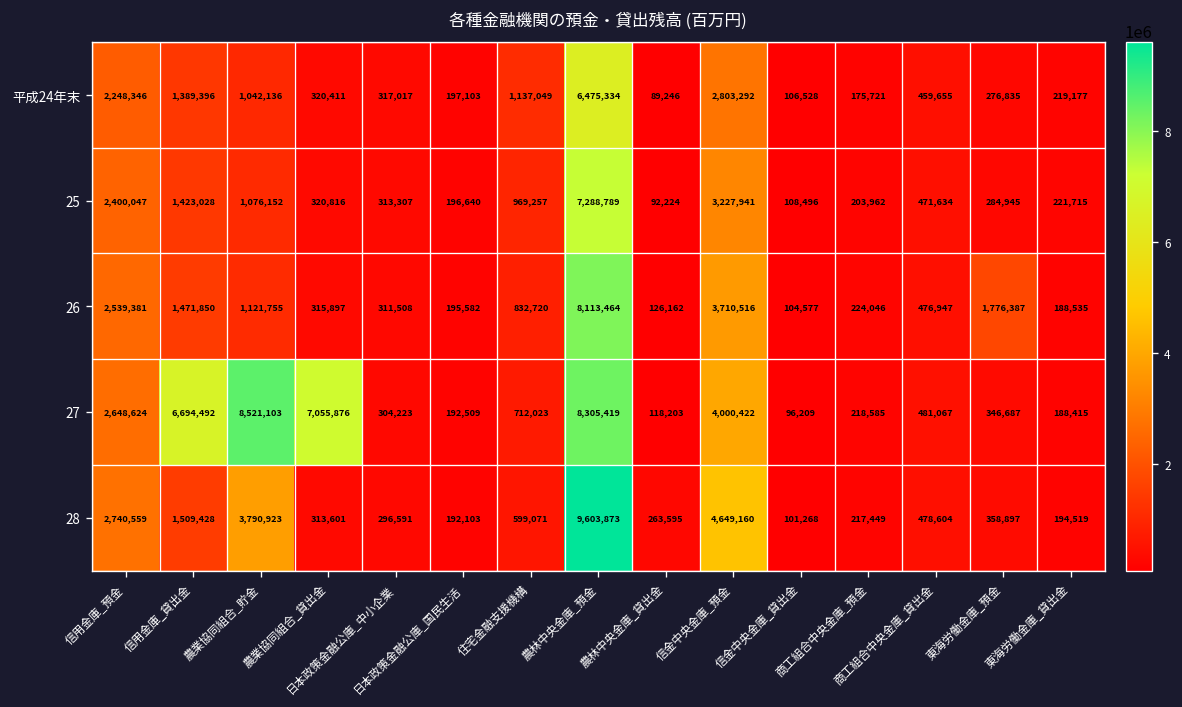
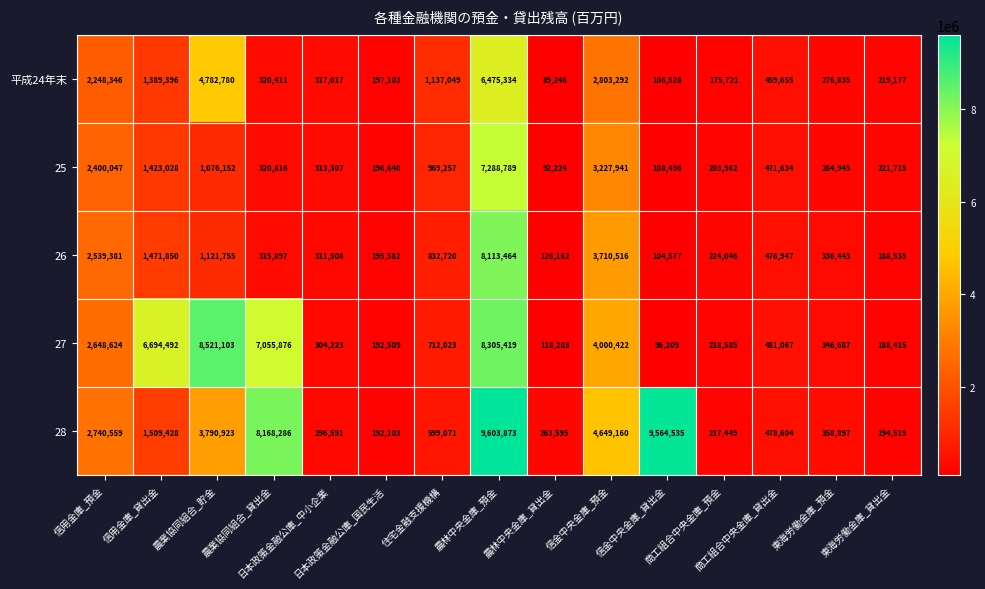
平成24年末, 農業協同組合_貯金: 1,042,136 -> 4,782,780
26, 東海労働金庫_預金: 1,776,387 -> 336,443
28, 農業協同組合_貸出金: 313,601 -> 8,168,286
28, 信金中央金庫_貸出金: 101,268 -> 9,564,535
